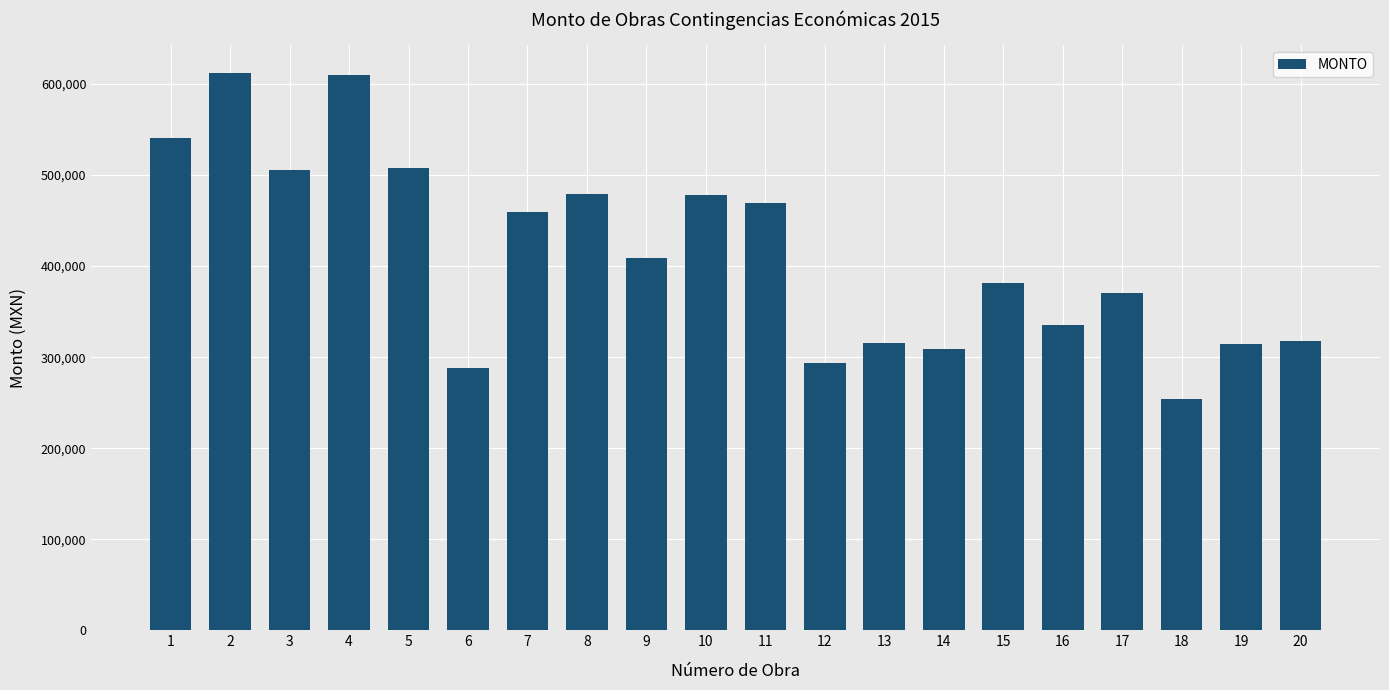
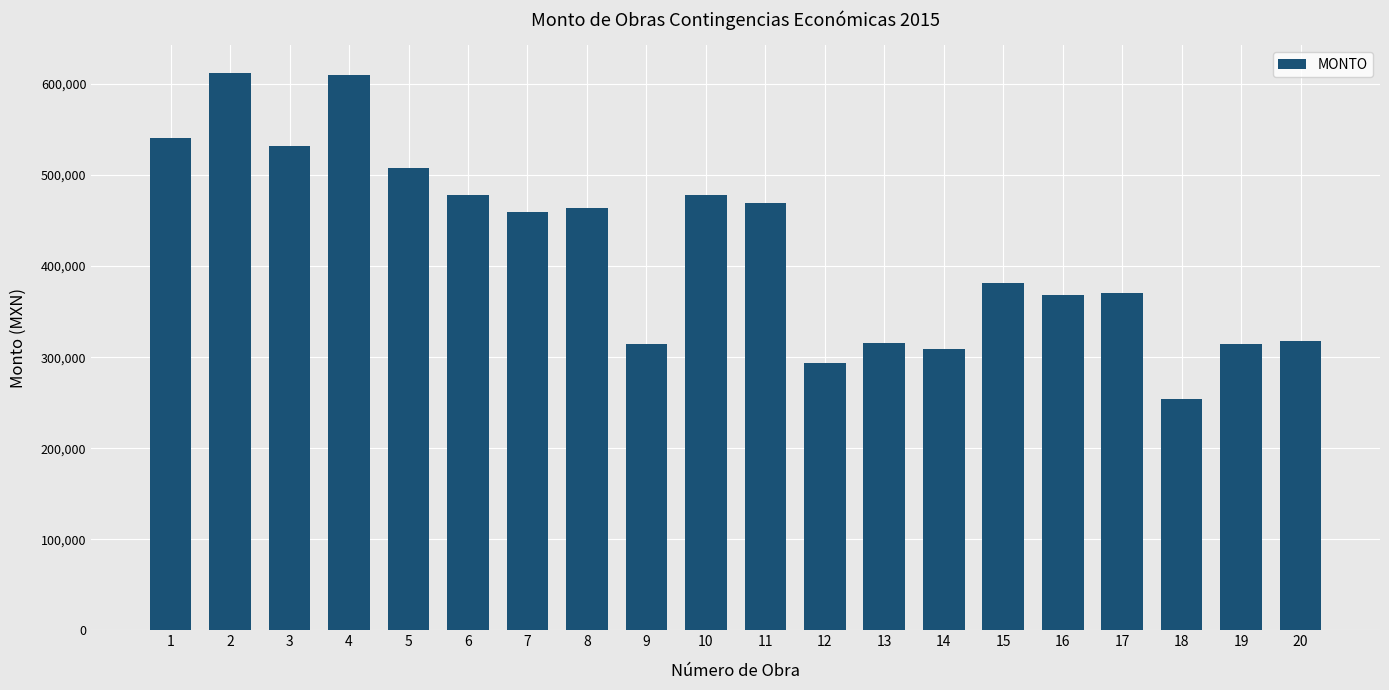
3: 510,000 -> 530,000
6: 290,000 -> 480,000
8: 480,000 -> 460,000
9: 410,000 -> 310,000
16: 340,000 -> 370,000
